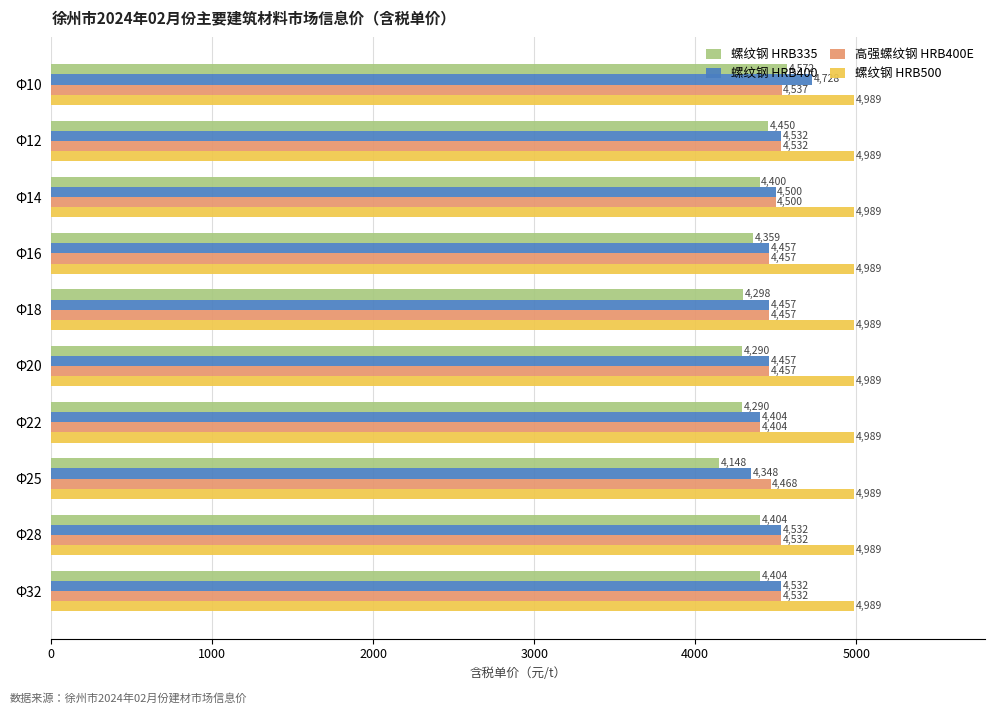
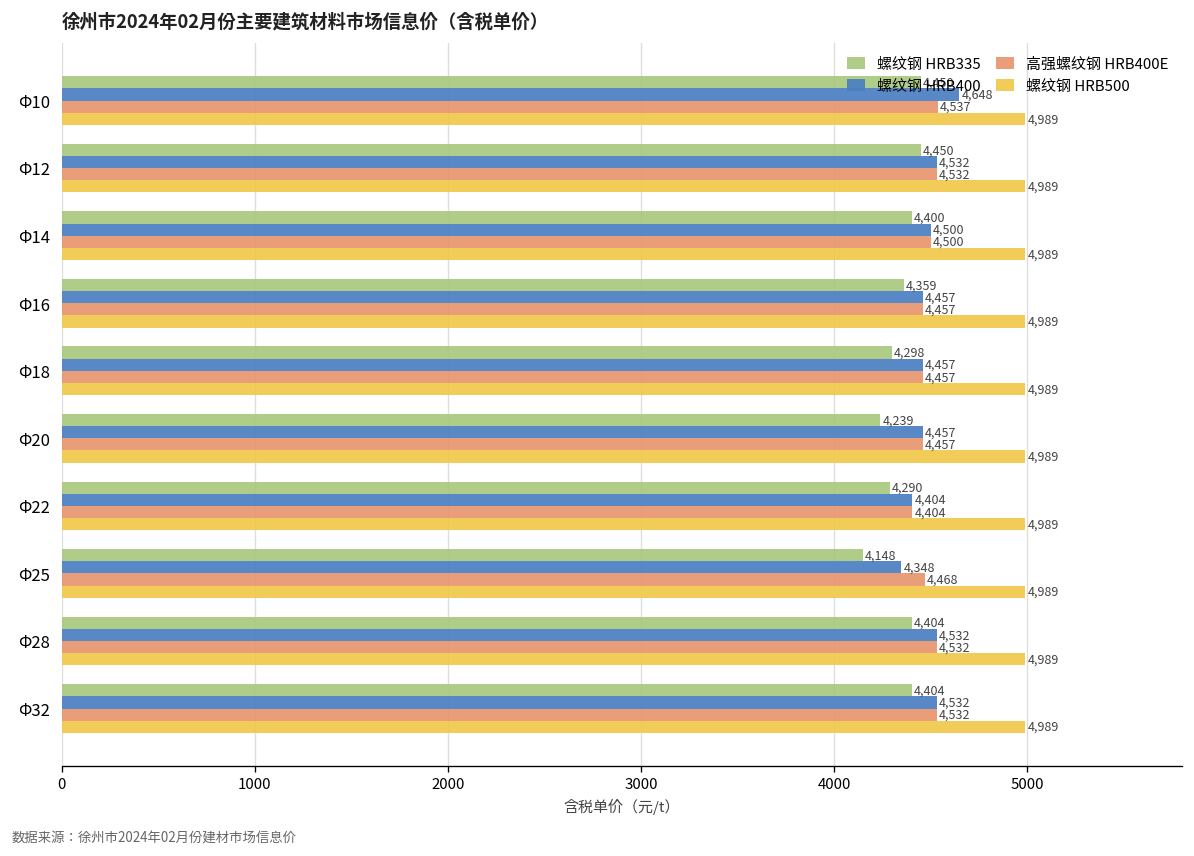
螺纹钢 HRB335, Φ10: 4,572 -> 4,450
螺纹钢 HRB400, Φ10: 4,728 -> 4,648
螺纹钢 HRB335, Φ20: 4,290 -> 4,239
